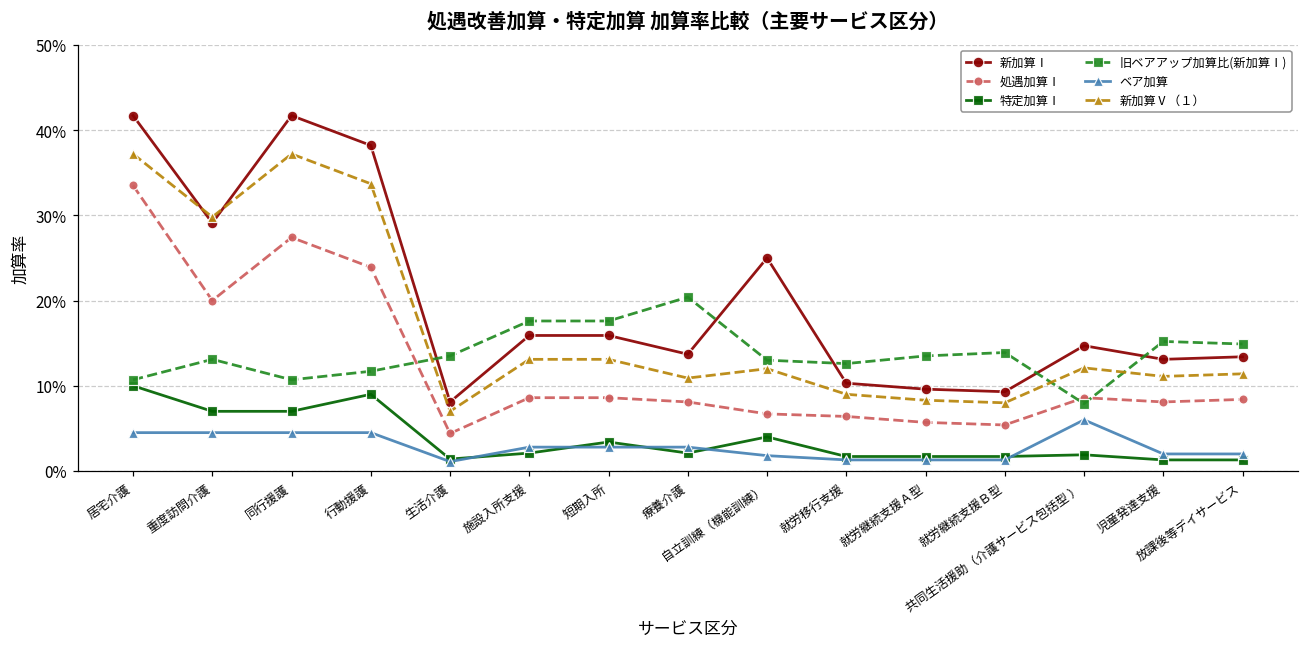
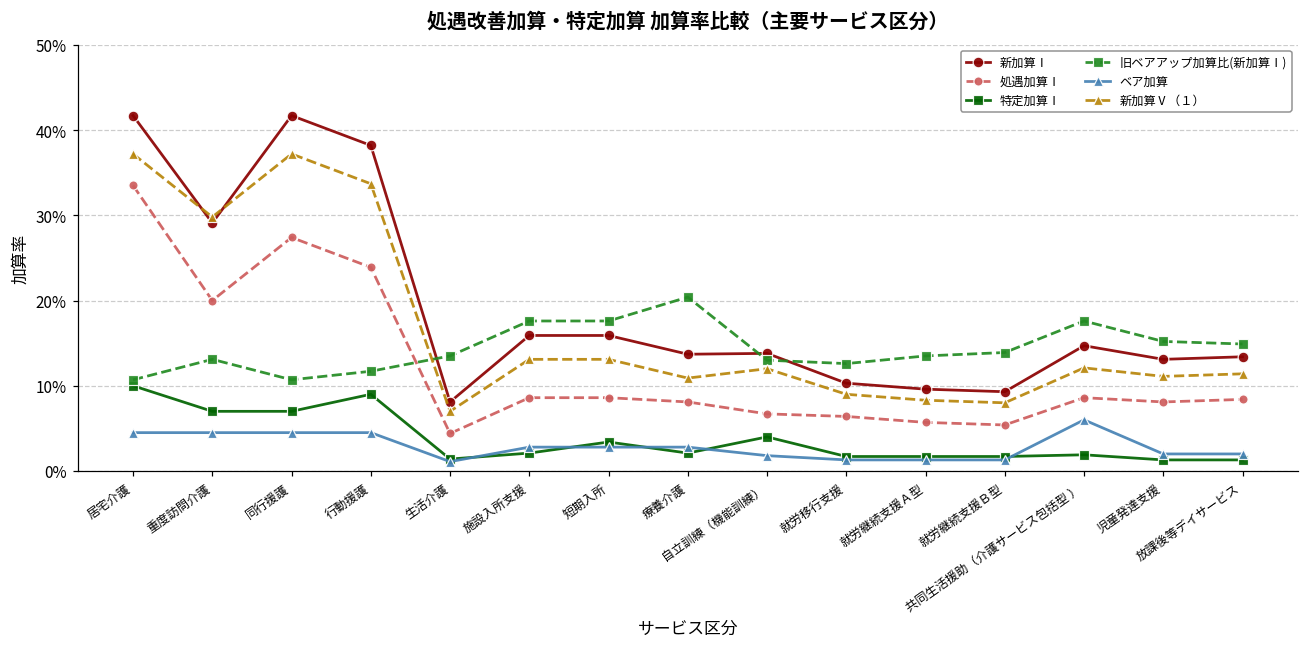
新加算Ⅰ, 自立訓練（機能訓練）: 25% -> 14%
旧ベアアップ加算比(新加算Ⅰ), 共同生活援助（介護サービス包括型 ）: 8% -> 18%
